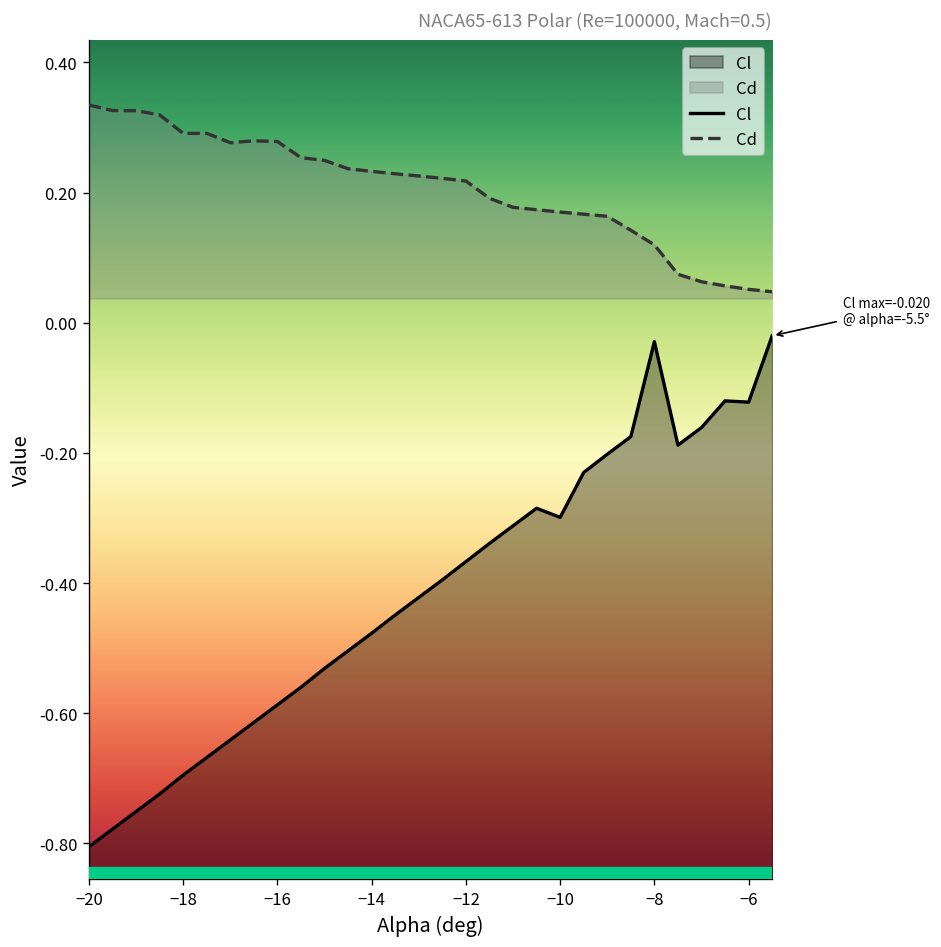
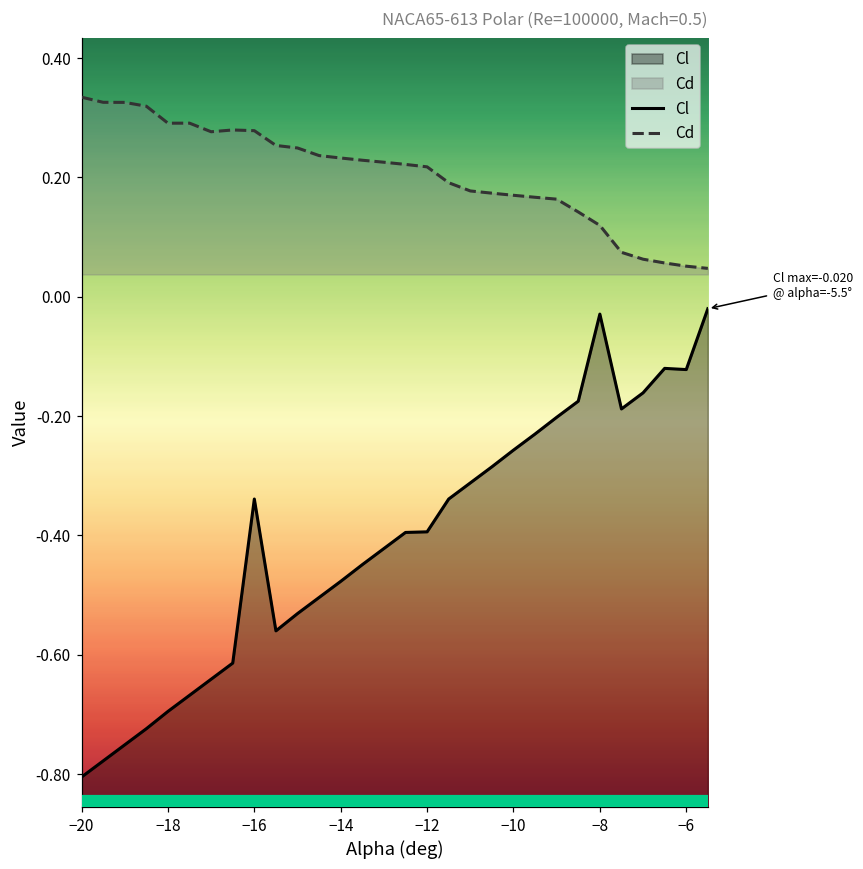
Cl, −16: -0.59 -> -0.34
Cl, −12: -0.37 -> -0.39
Cl, −10: -0.30 -> -0.26
